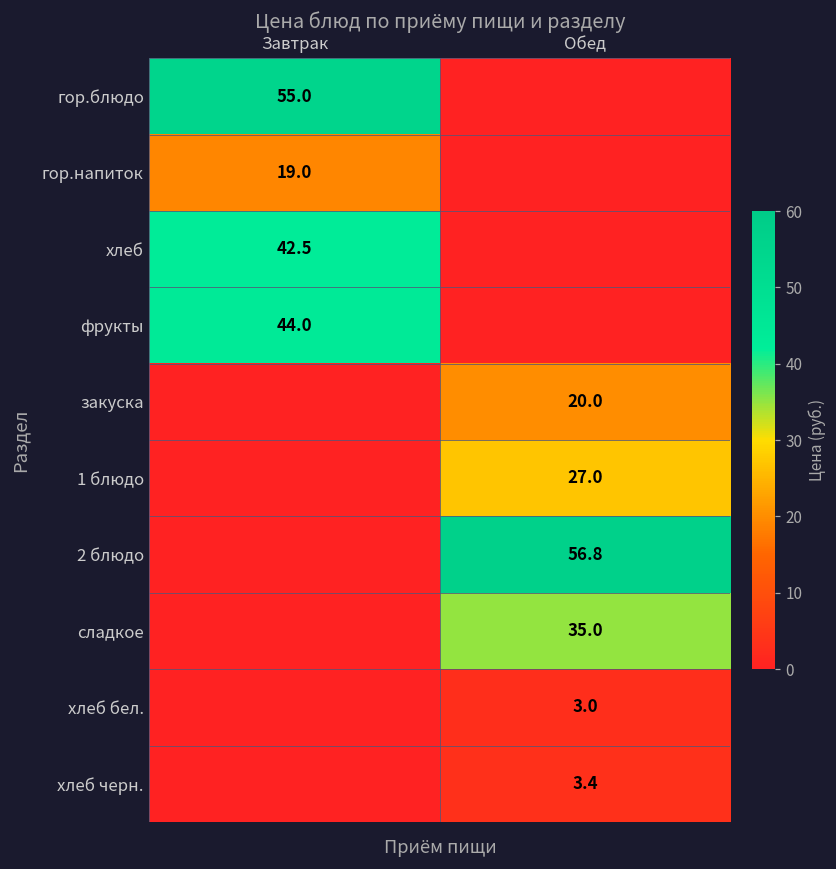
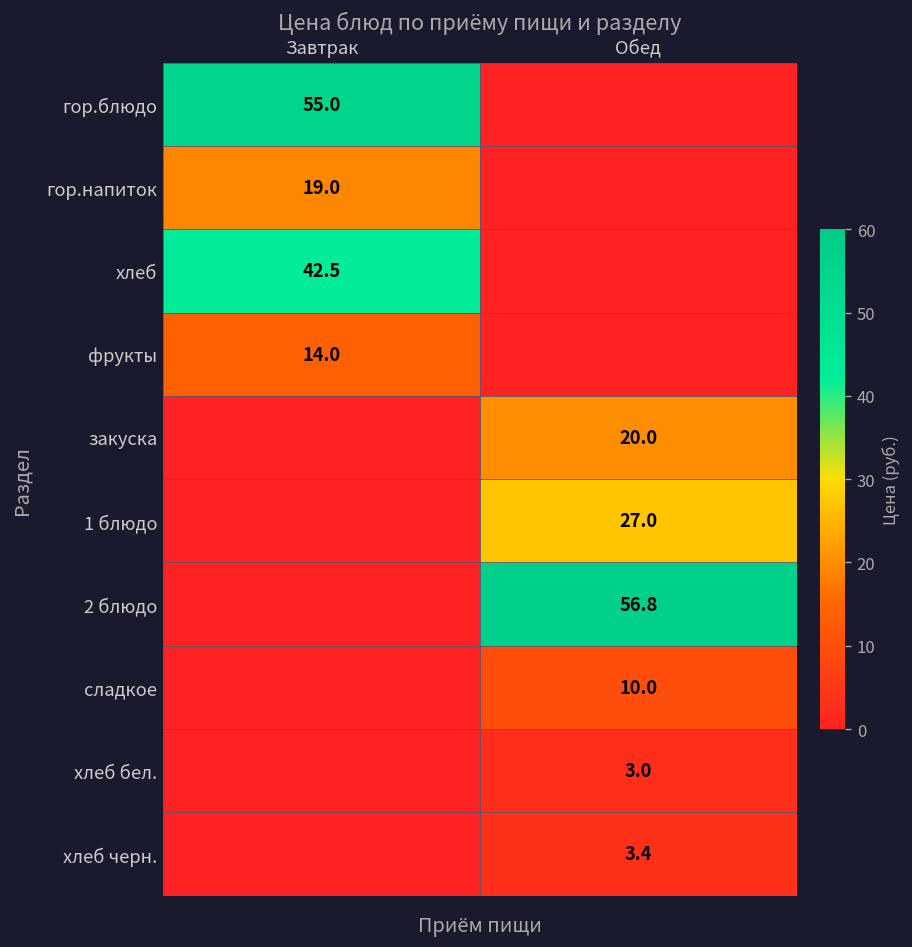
фрукты, Завтрак: 44.0 -> 14.0
сладкое, Обед: 35.0 -> 10.0
